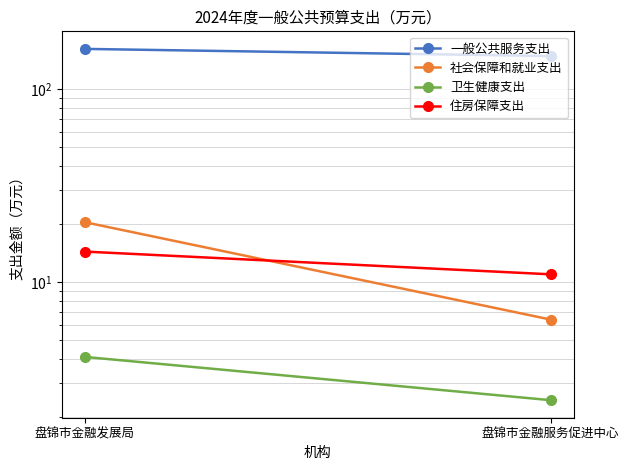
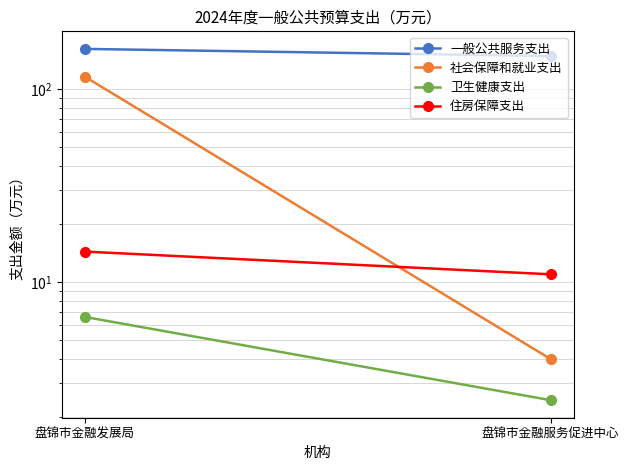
社会保障和就业支出, 盘锦市金融发展局: 20 -> 120
卫生健康支出, 盘锦市金融发展局: 4.1 -> 6.6
社会保障和就业支出, 盘锦市金融服务促进中心: 6.4 -> 4.0
